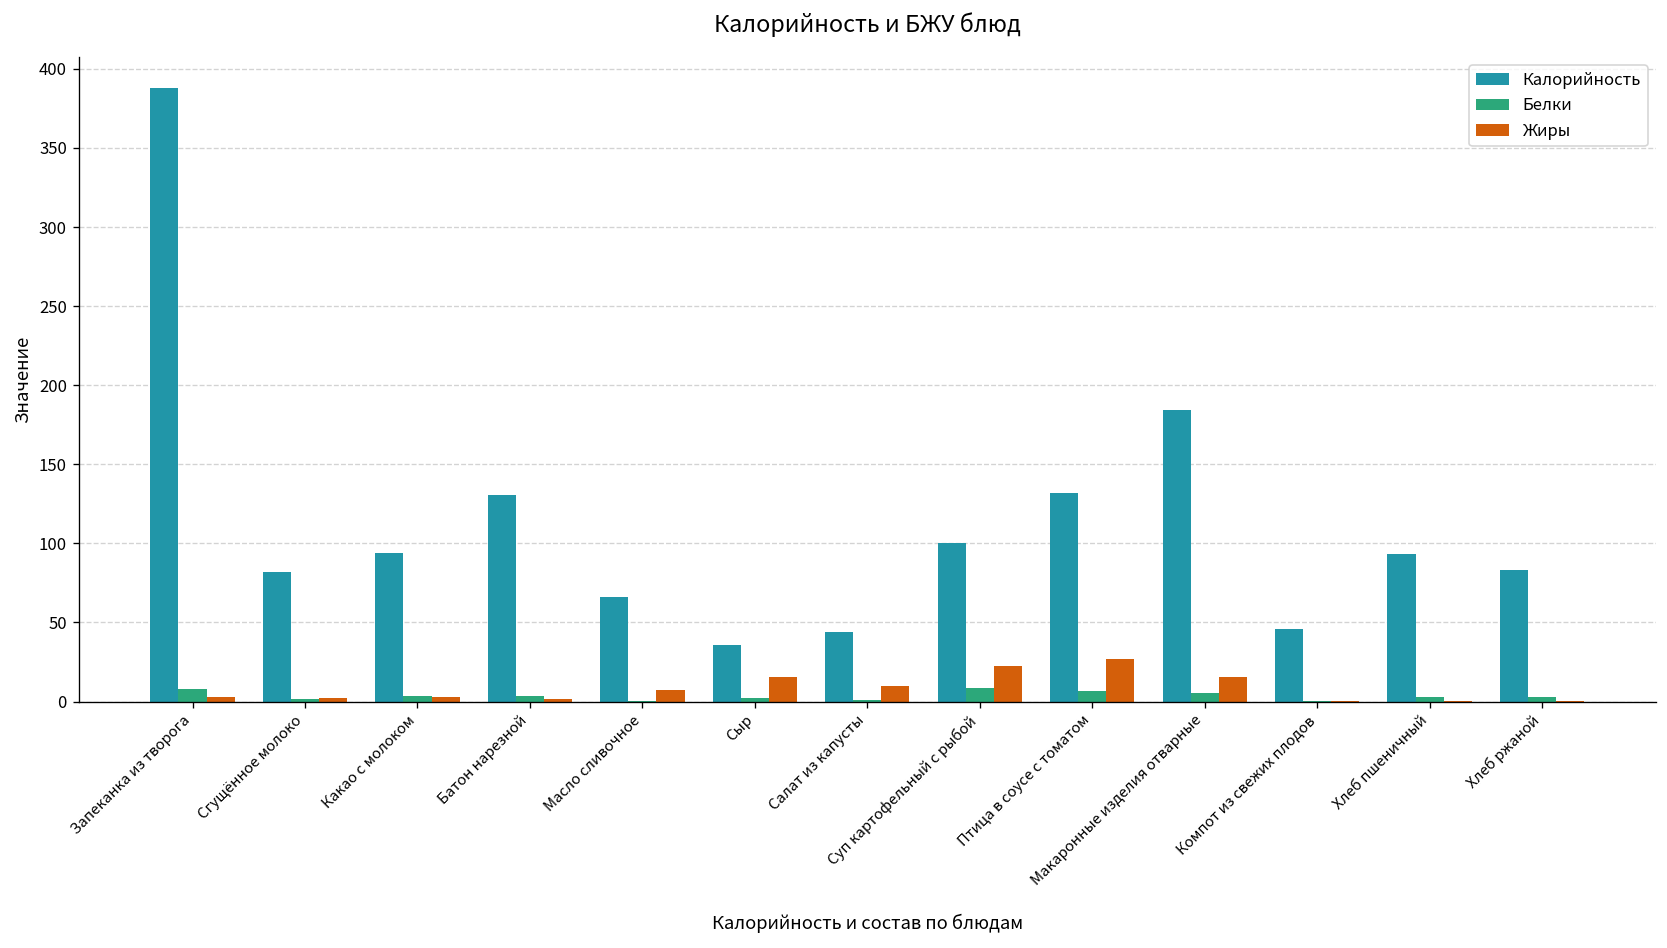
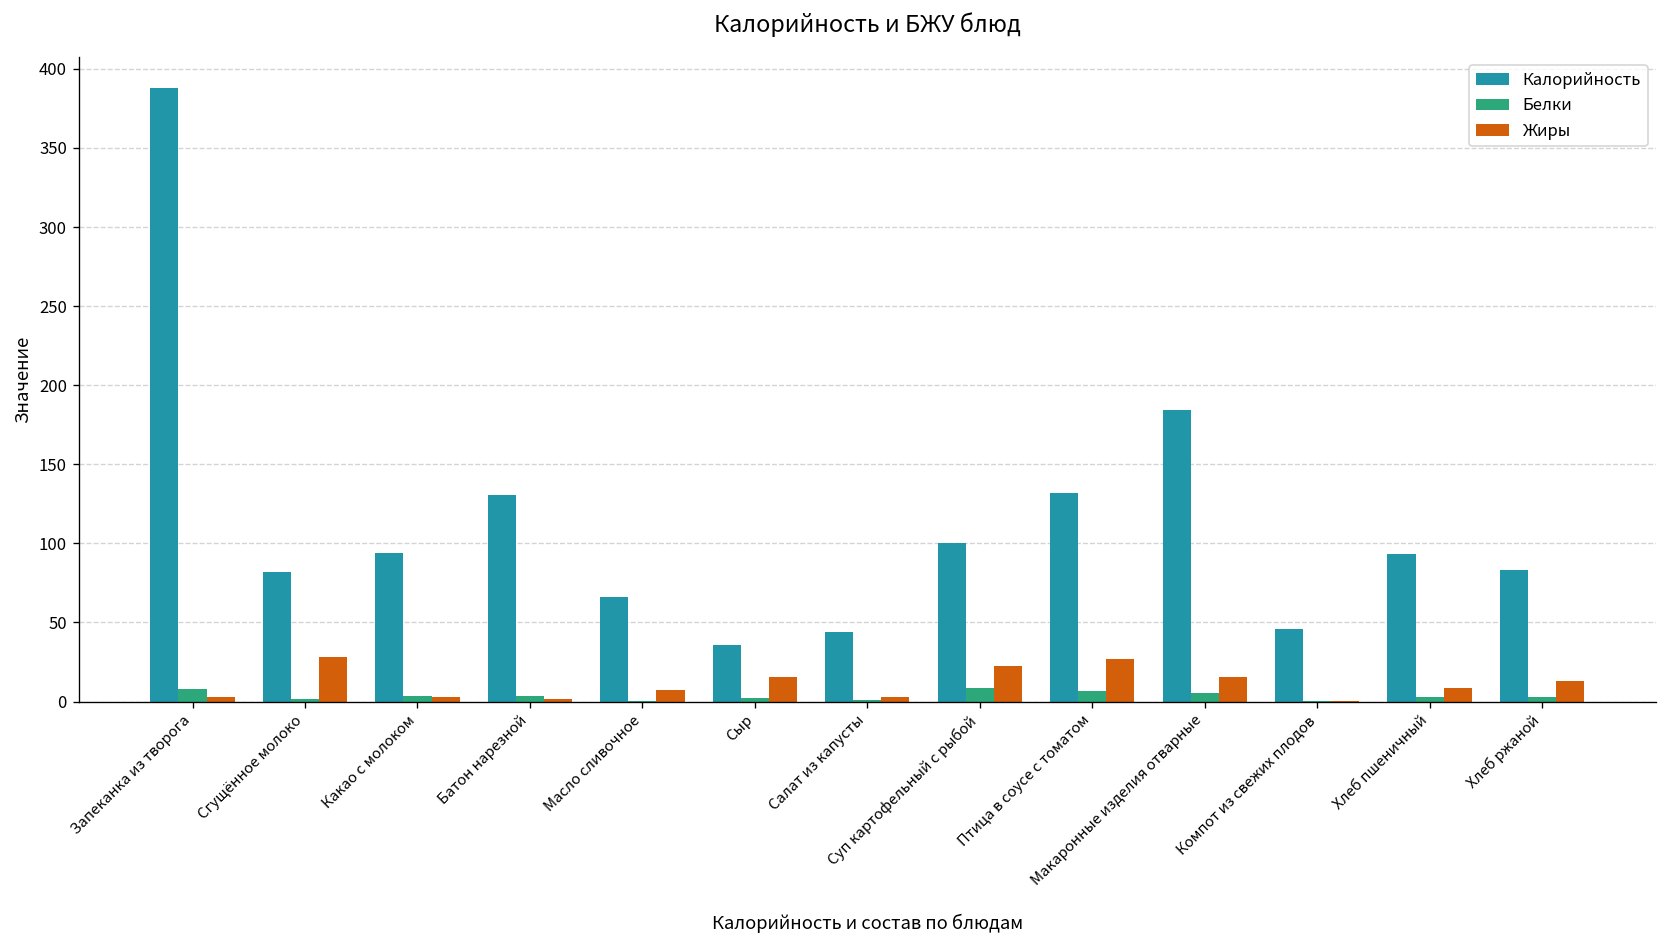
Жиры, Сгущённое молоко: 2 -> 28
Жиры, Салат из капусты: 10 -> 3
Жиры, Хлеб пшеничный: 0 -> 9
Жиры, Хлеб ржаной: 1 -> 13
